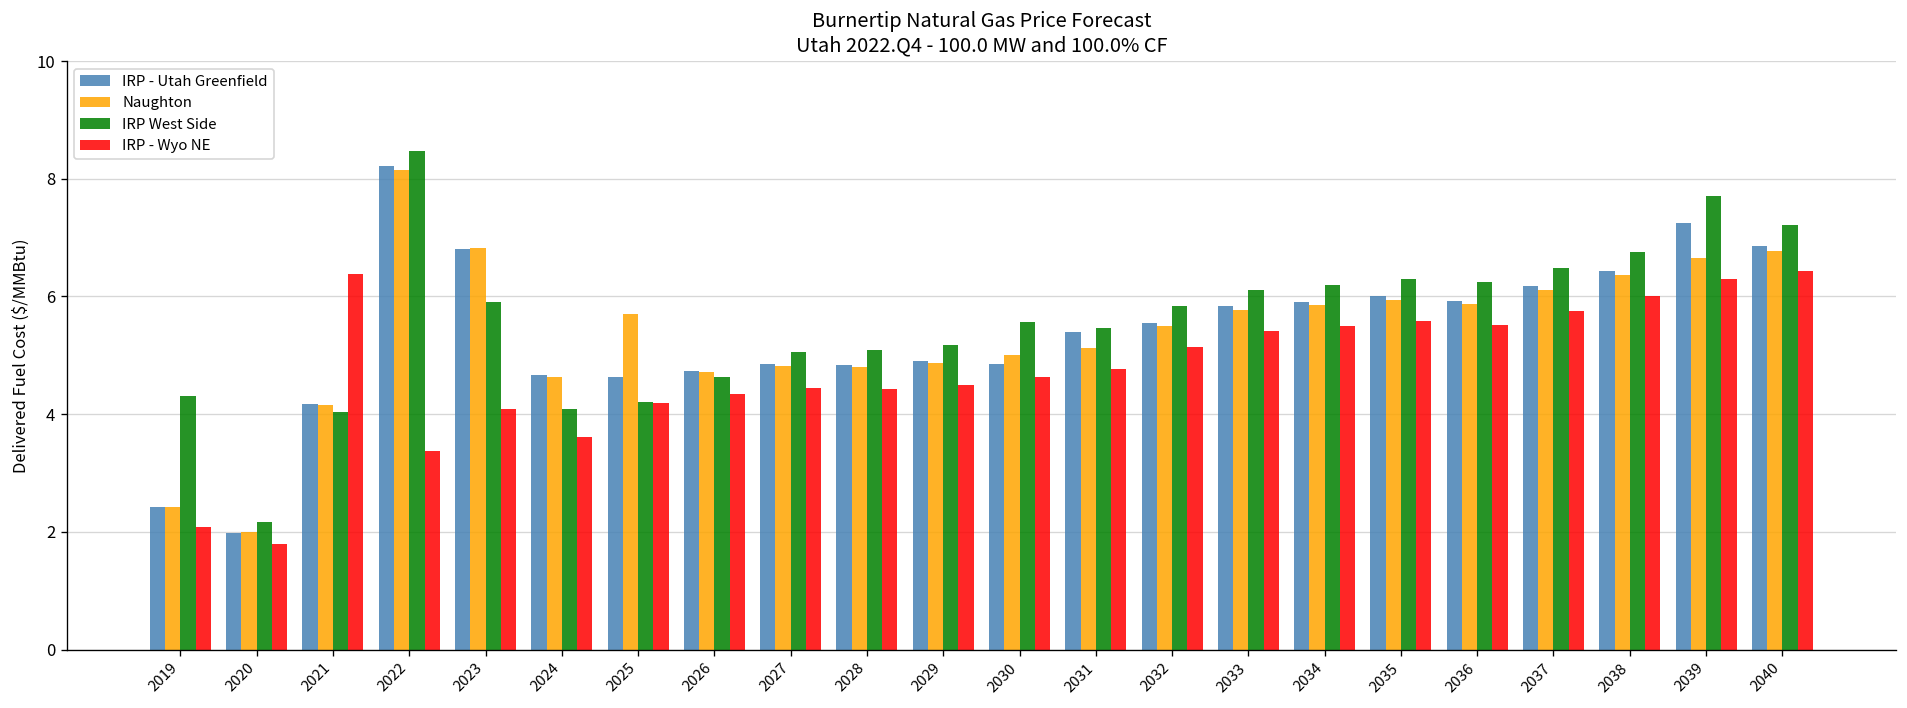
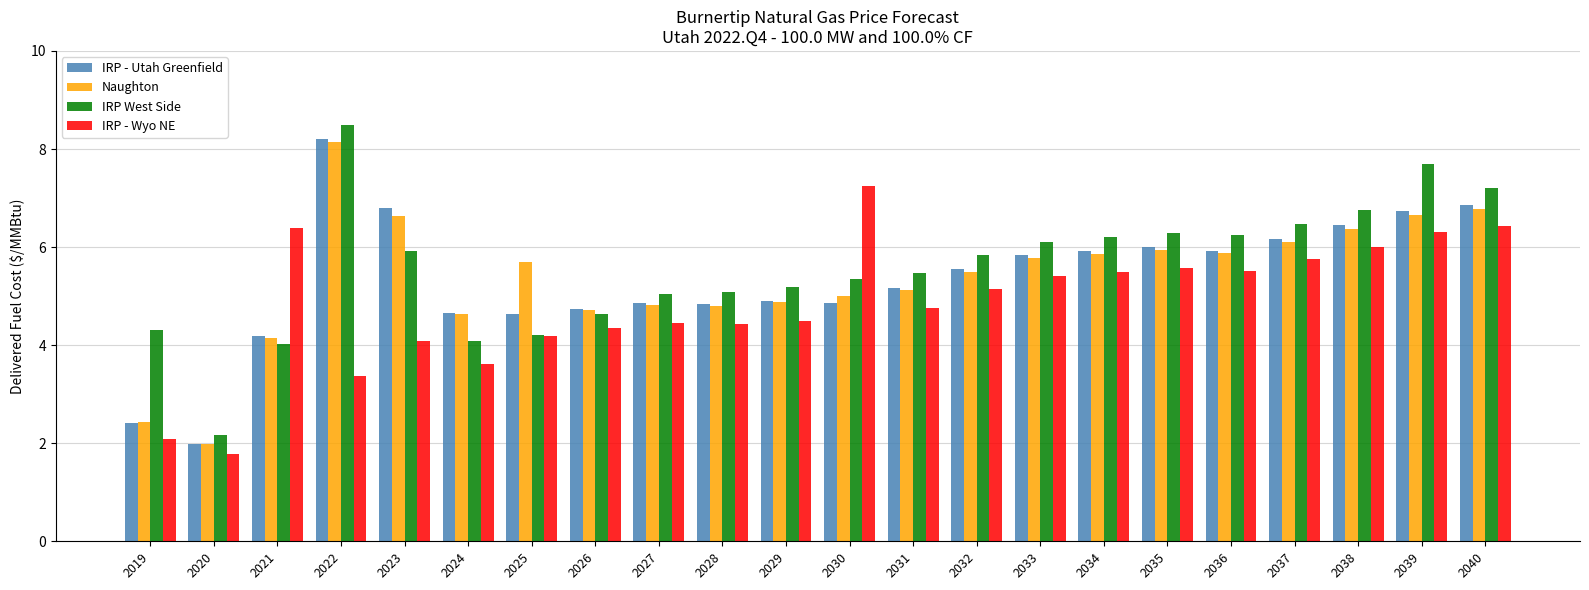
Naughton, 2023: 6.8 -> 6.6
IRP West Side, 2030: 5.6 -> 5.3
IRP - Wyo NE, 2030: 4.6 -> 7.3
IRP - Utah Greenfield, 2031: 5.4 -> 5.2
IRP - Utah Greenfield, 2039: 7.3 -> 6.7
